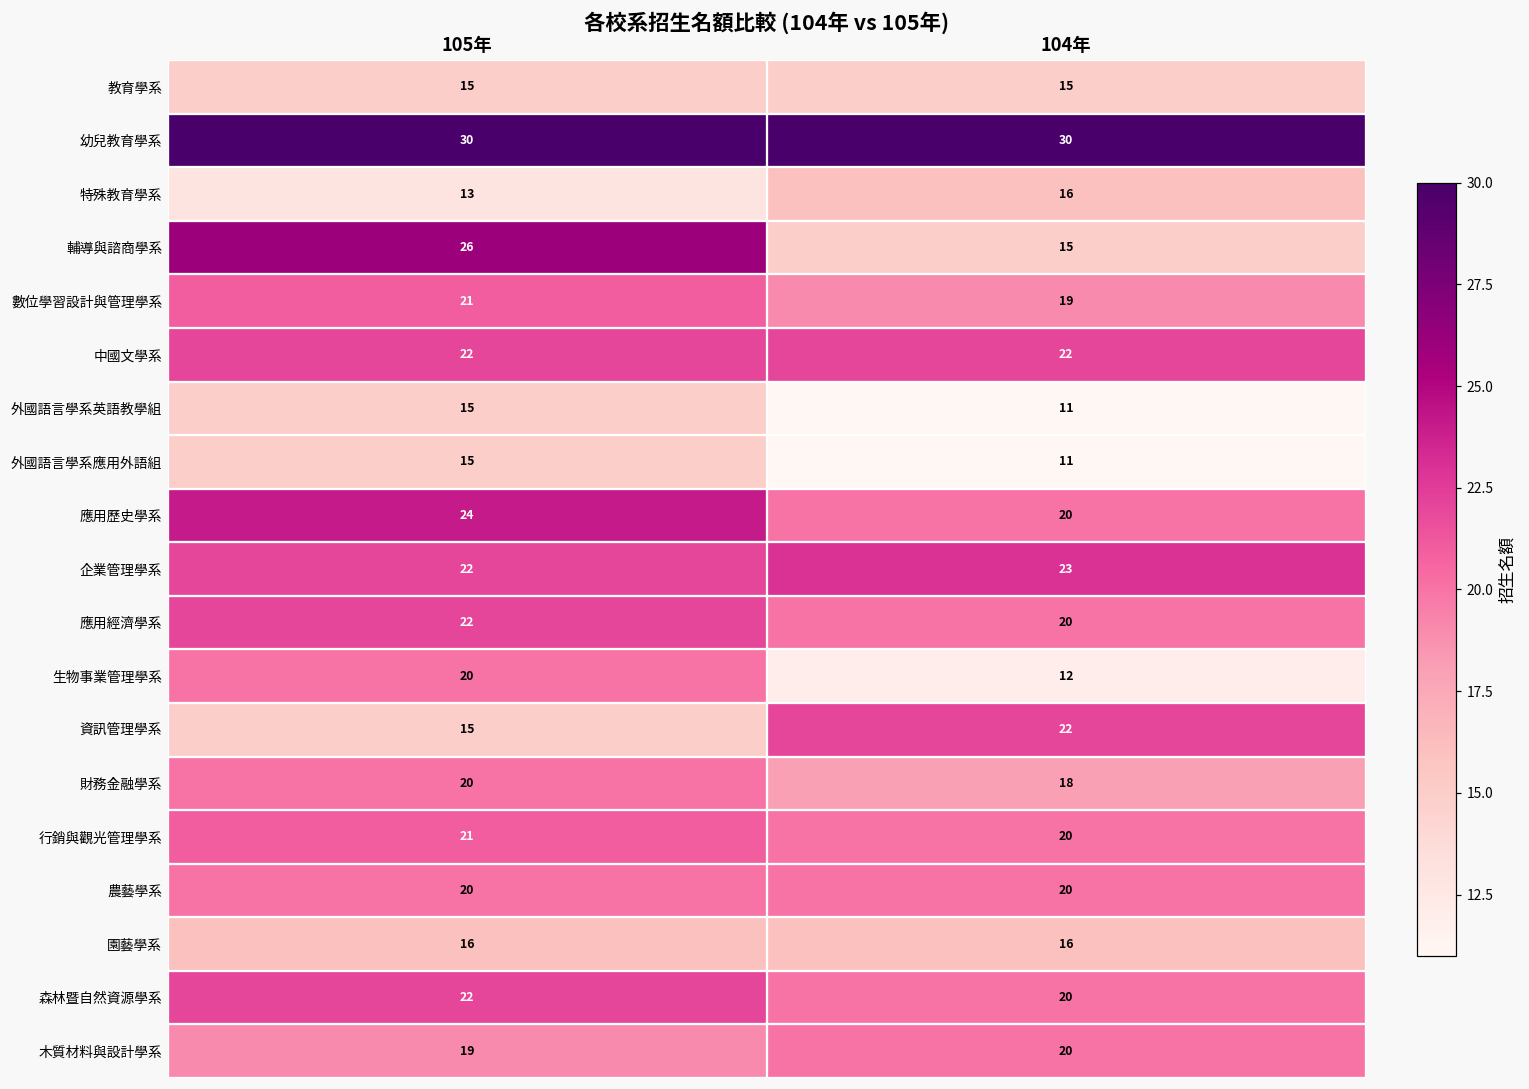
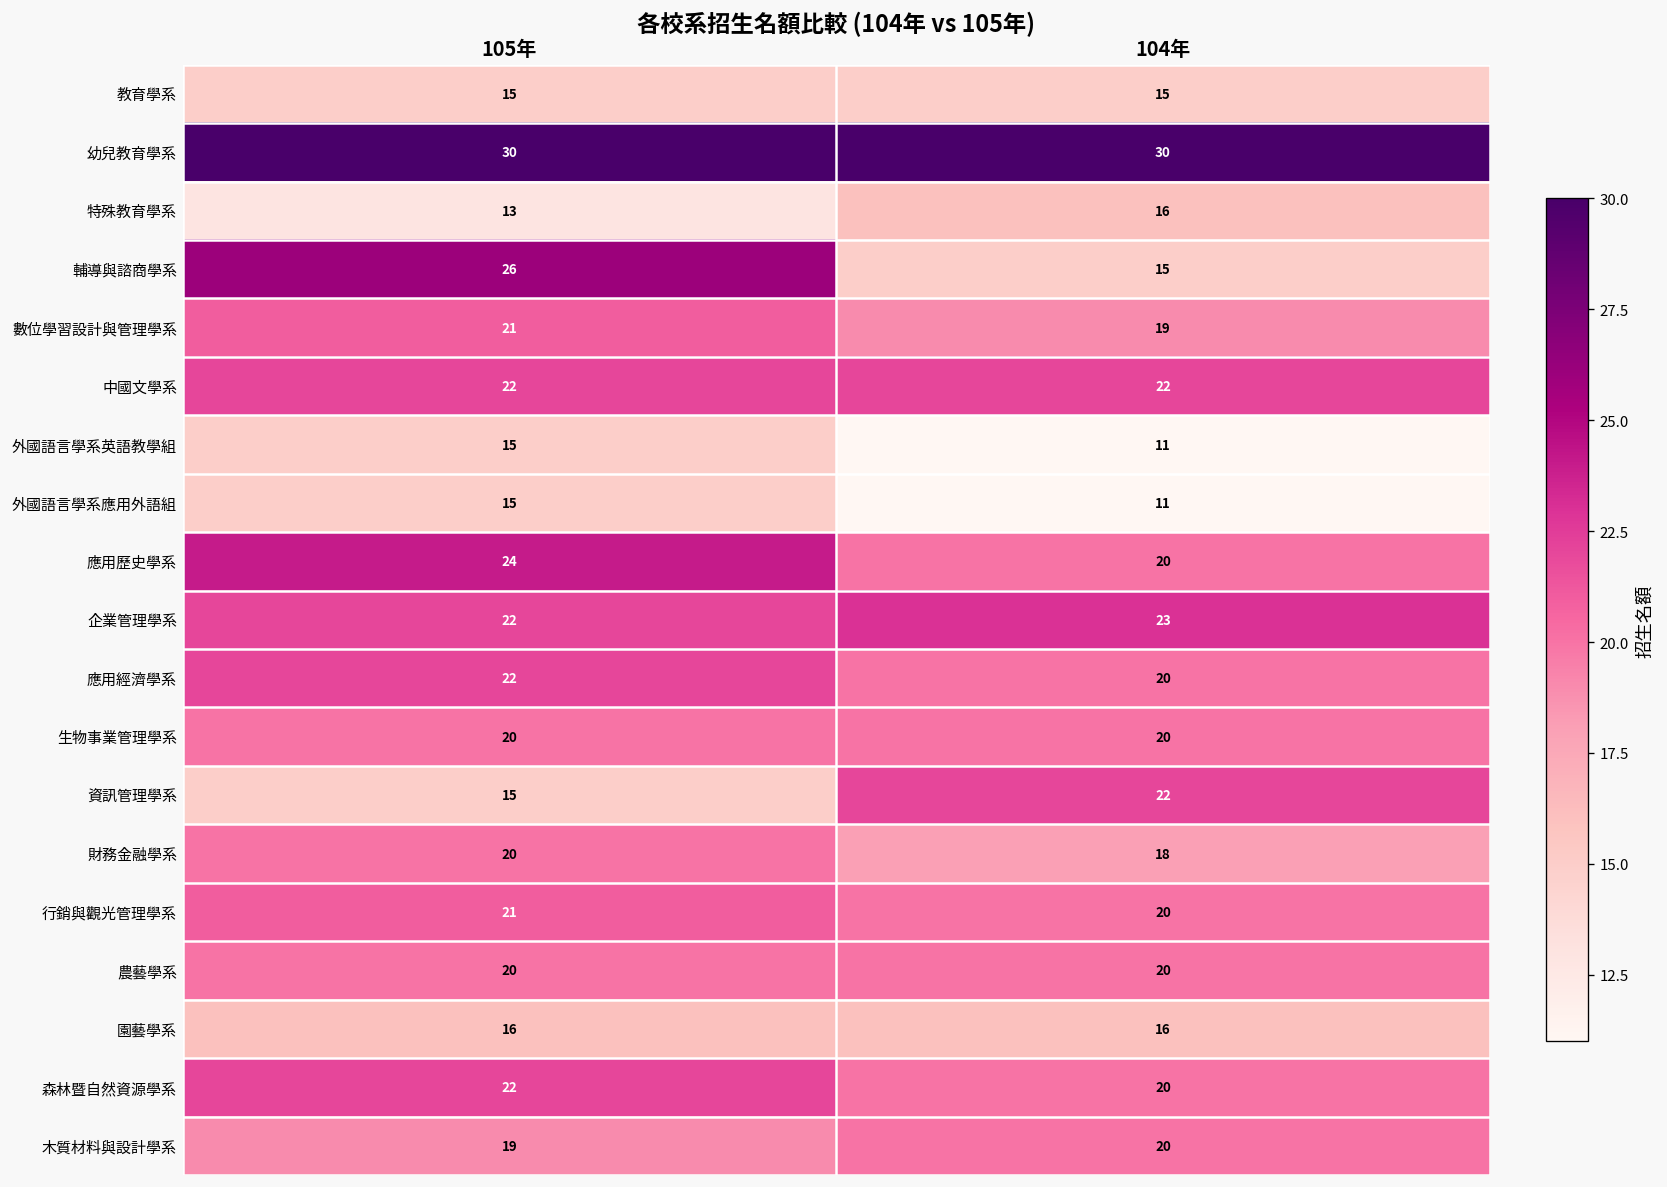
生物事業管理學系, 104年: 12 -> 20
